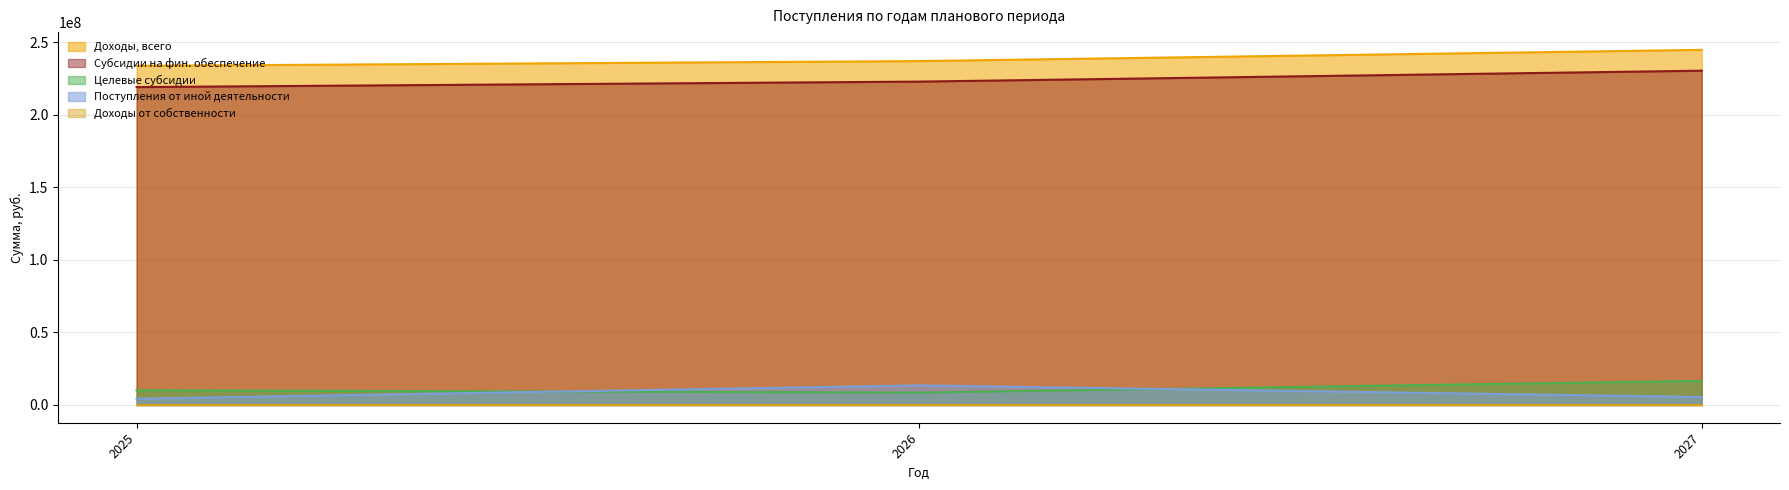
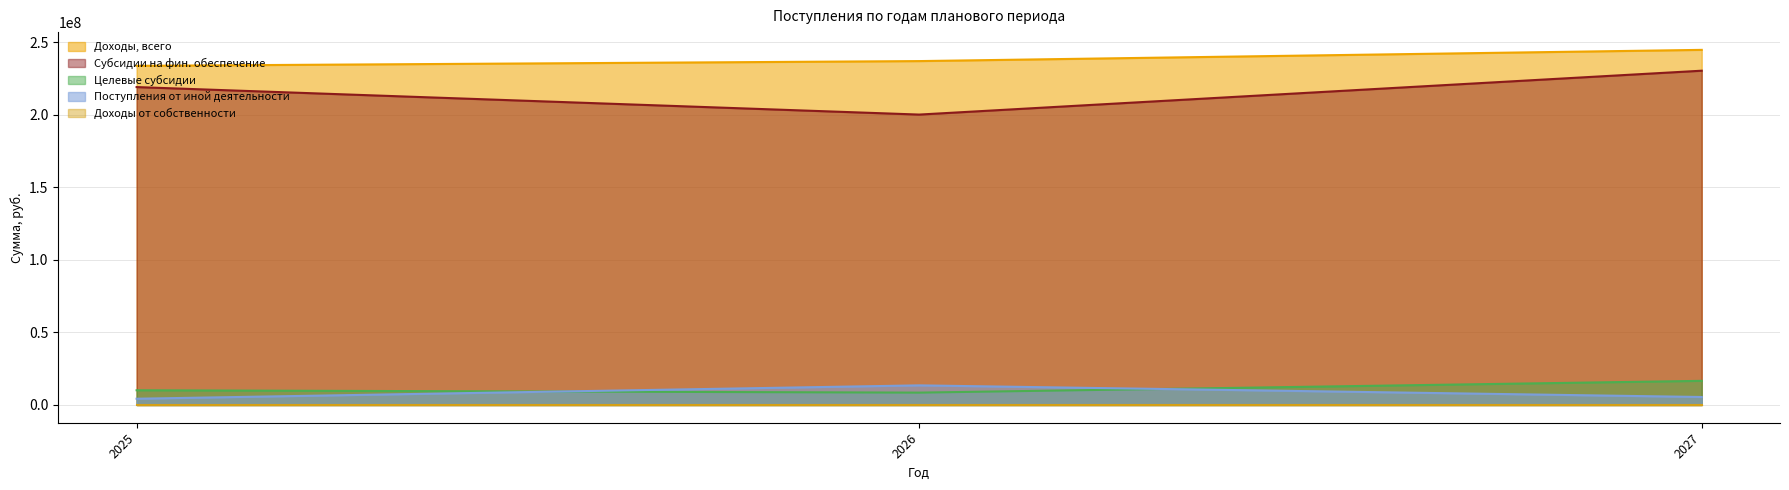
Субсидии на фин. обеспечение, 2026: 223000000 -> 200000000
